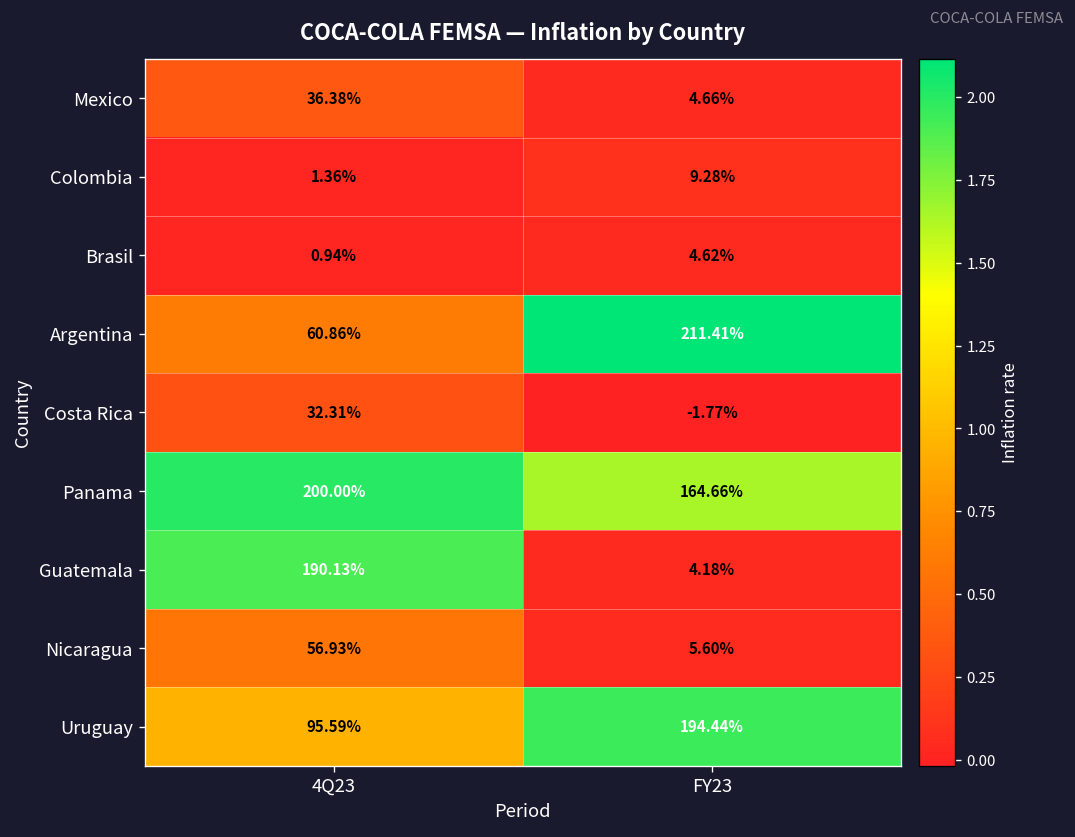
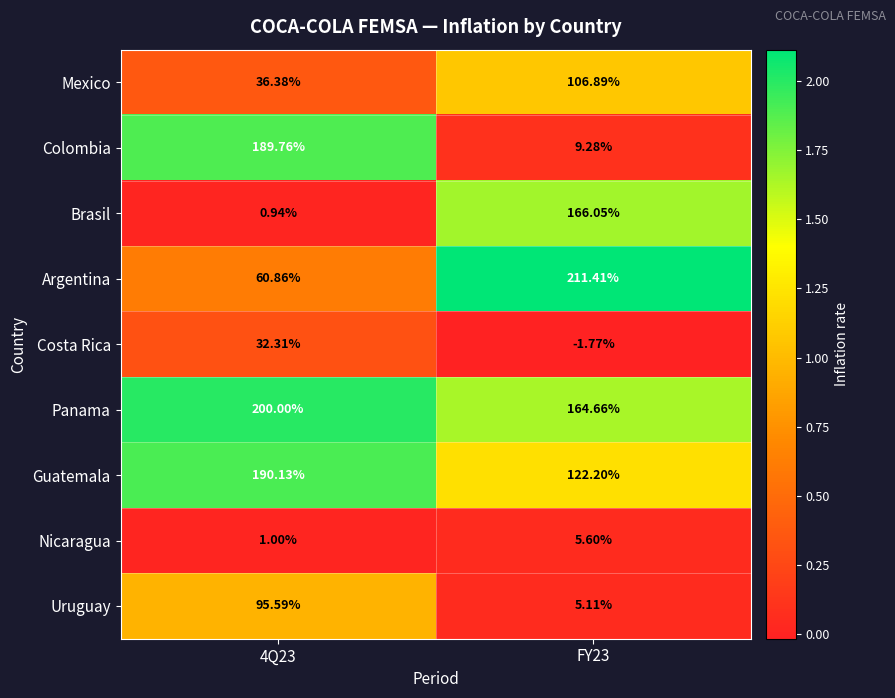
Mexico, FY23: 4.66% -> 106.89%
Colombia, 4Q23: 1.36% -> 189.76%
Brasil, FY23: 4.62% -> 166.05%
Guatemala, FY23: 4.18% -> 122.20%
Nicaragua, 4Q23: 56.93% -> 1.00%
Uruguay, FY23: 194.44% -> 5.11%
